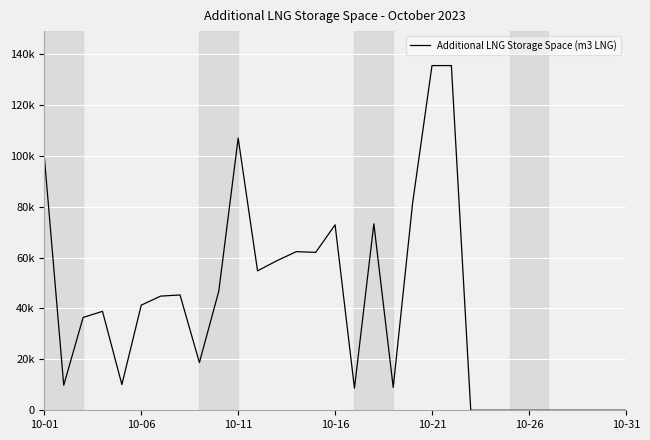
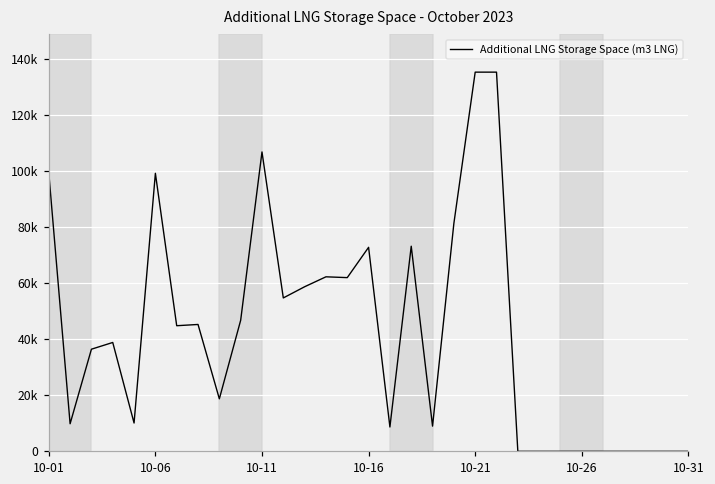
10-06: 41000 -> 99000
